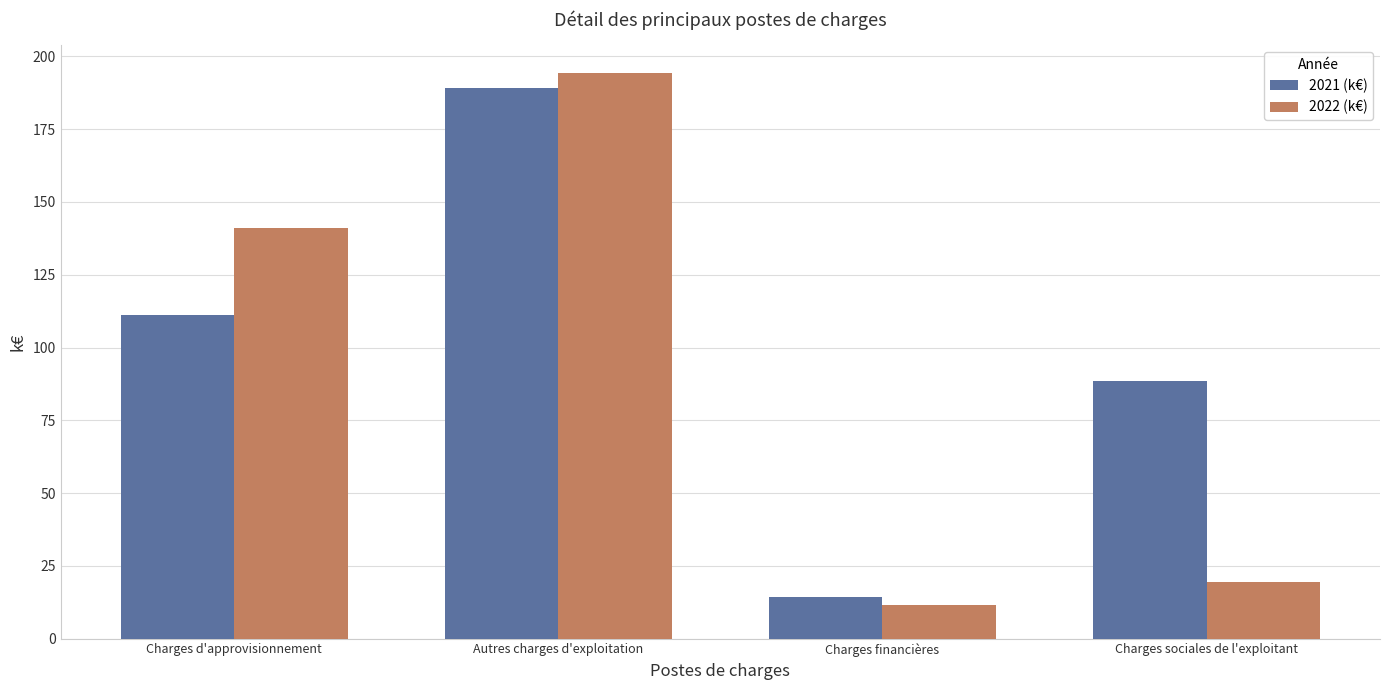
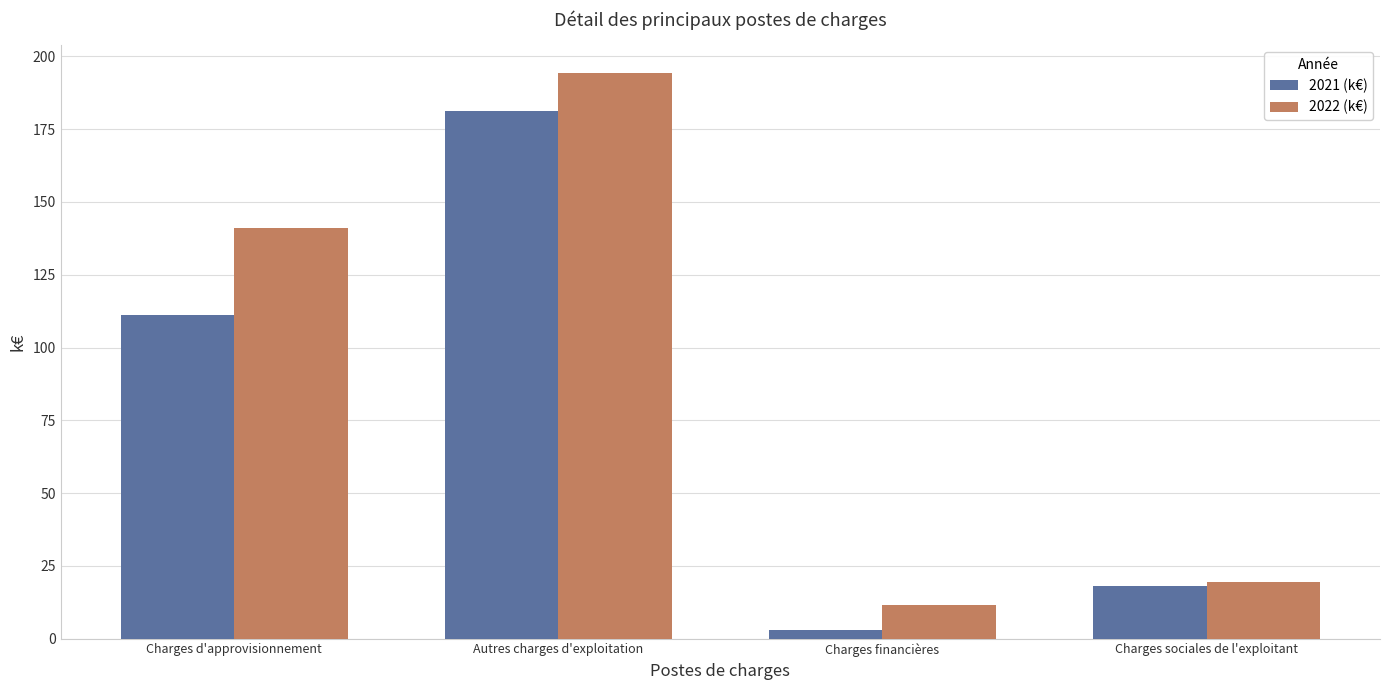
2021 (k€), Autres charges d'exploitation: 189 -> 181
2021 (k€), Charges financières: 14 -> 3
2021 (k€), Charges sociales de l'exploitant: 89 -> 18
